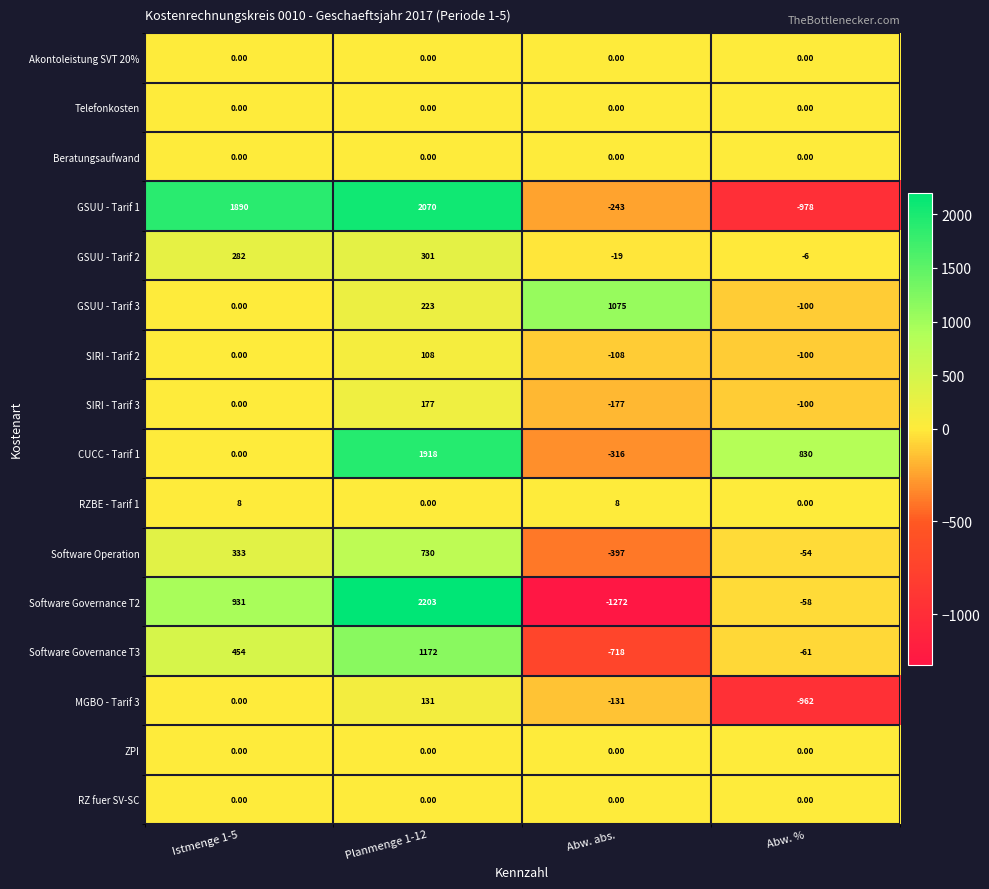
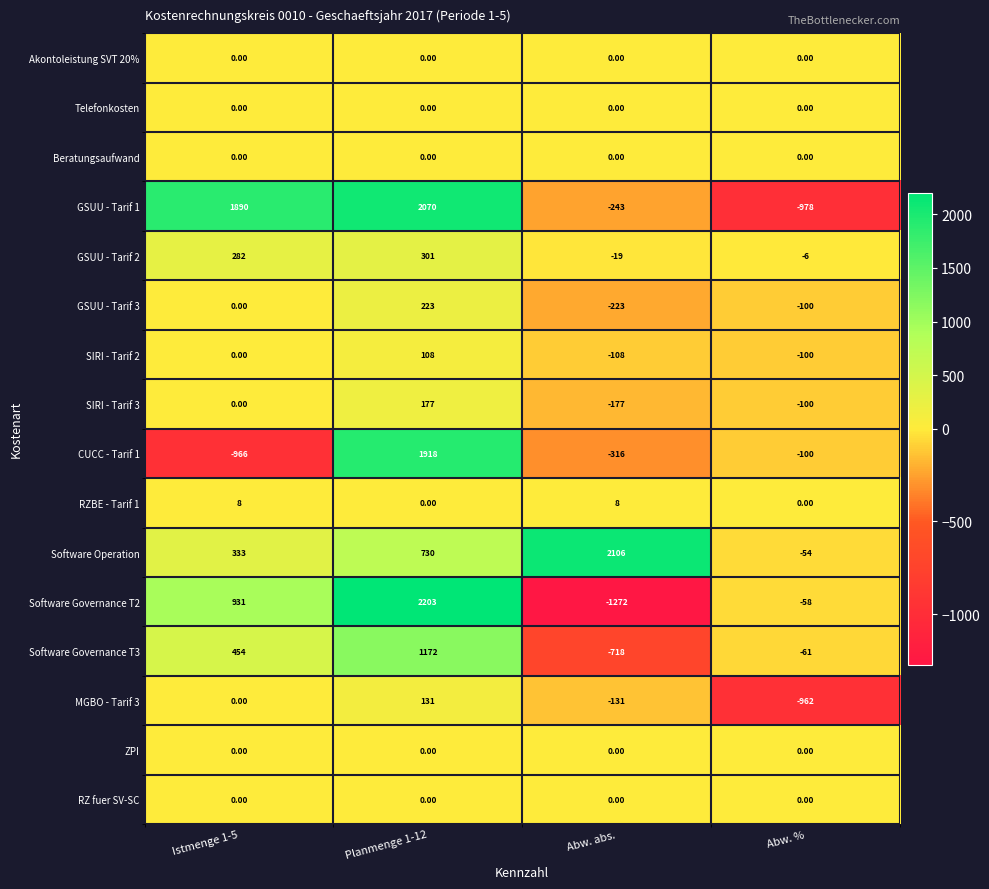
GSUU - Tarif 3, Abw. abs.: 1075 -> -223
CUCC - Tarif 1, Istmenge 1-5: 0.00 -> -966
CUCC - Tarif 1, Abw. %: 830 -> -100
Software Operation, Abw. abs.: -397 -> 2106
